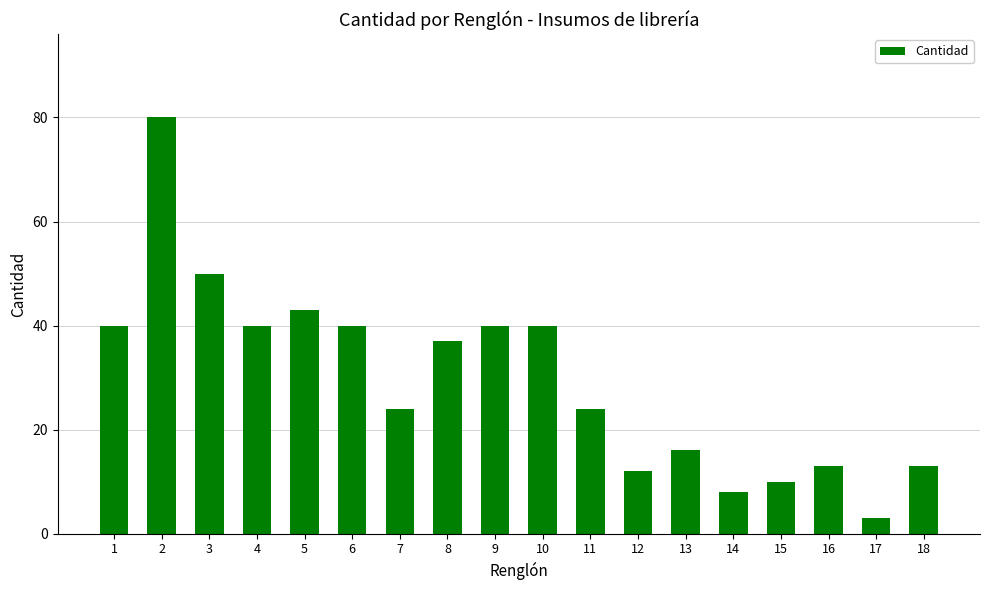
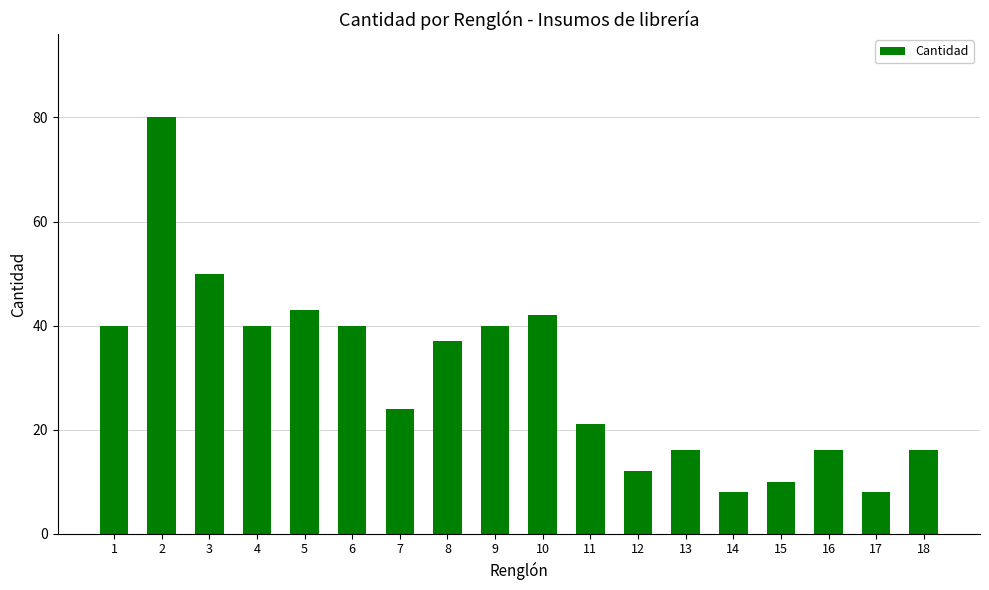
10: 40 -> 42
11: 24 -> 21
16: 13 -> 16
17: 3 -> 8
18: 13 -> 16
